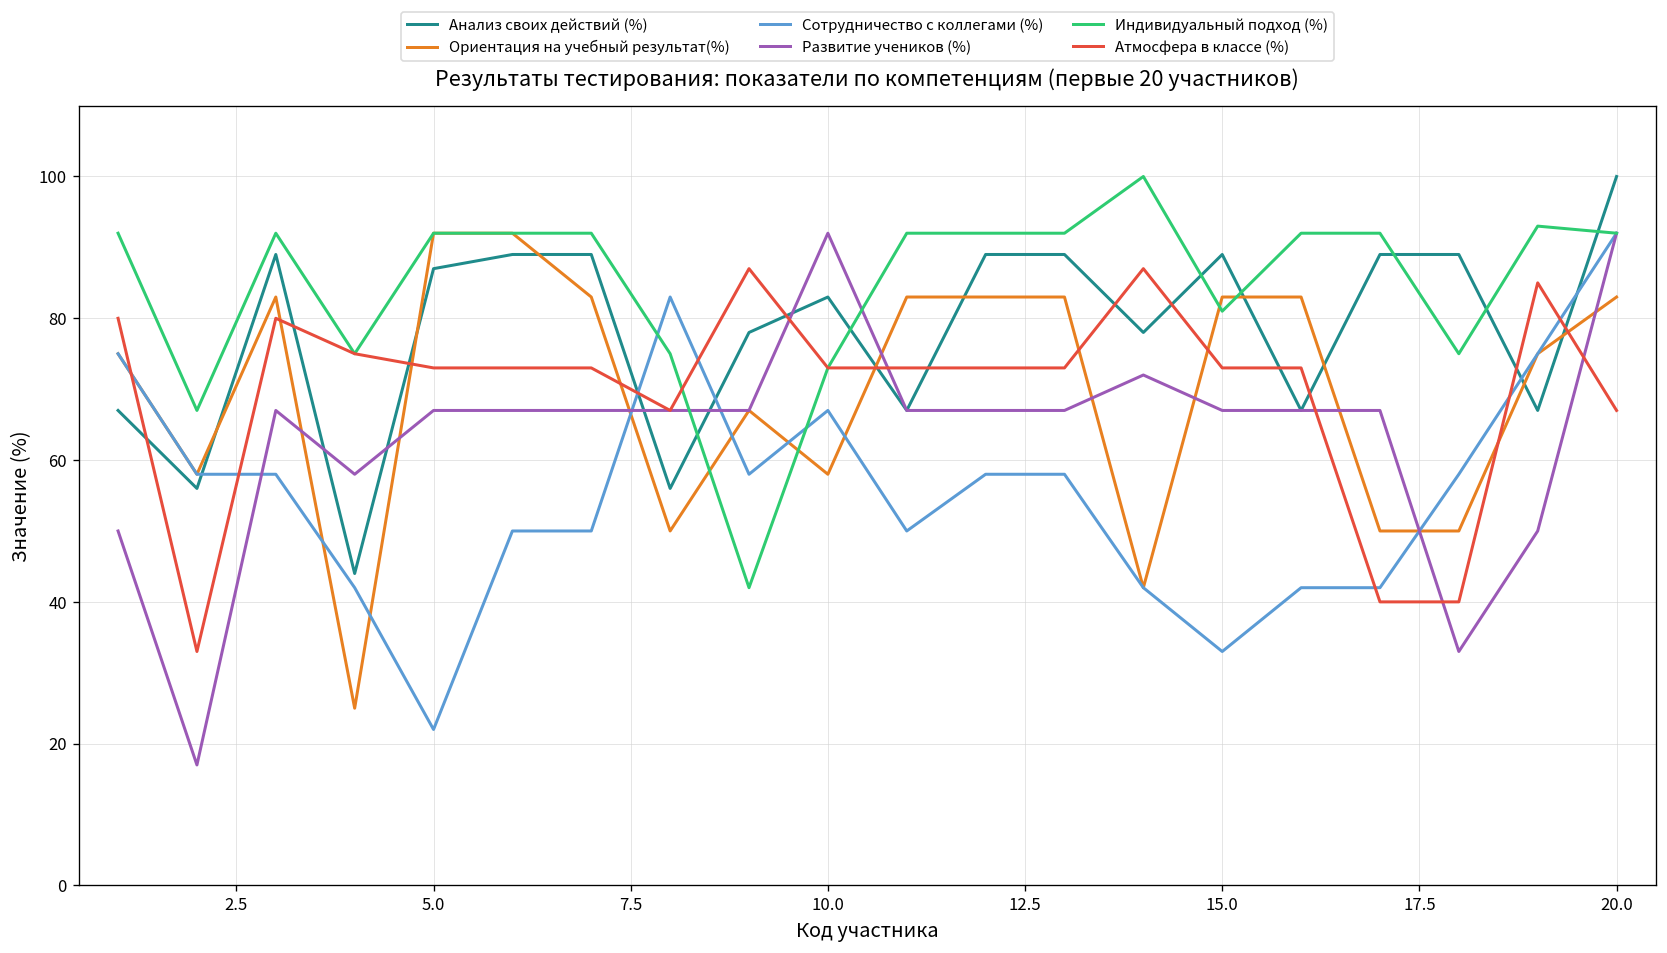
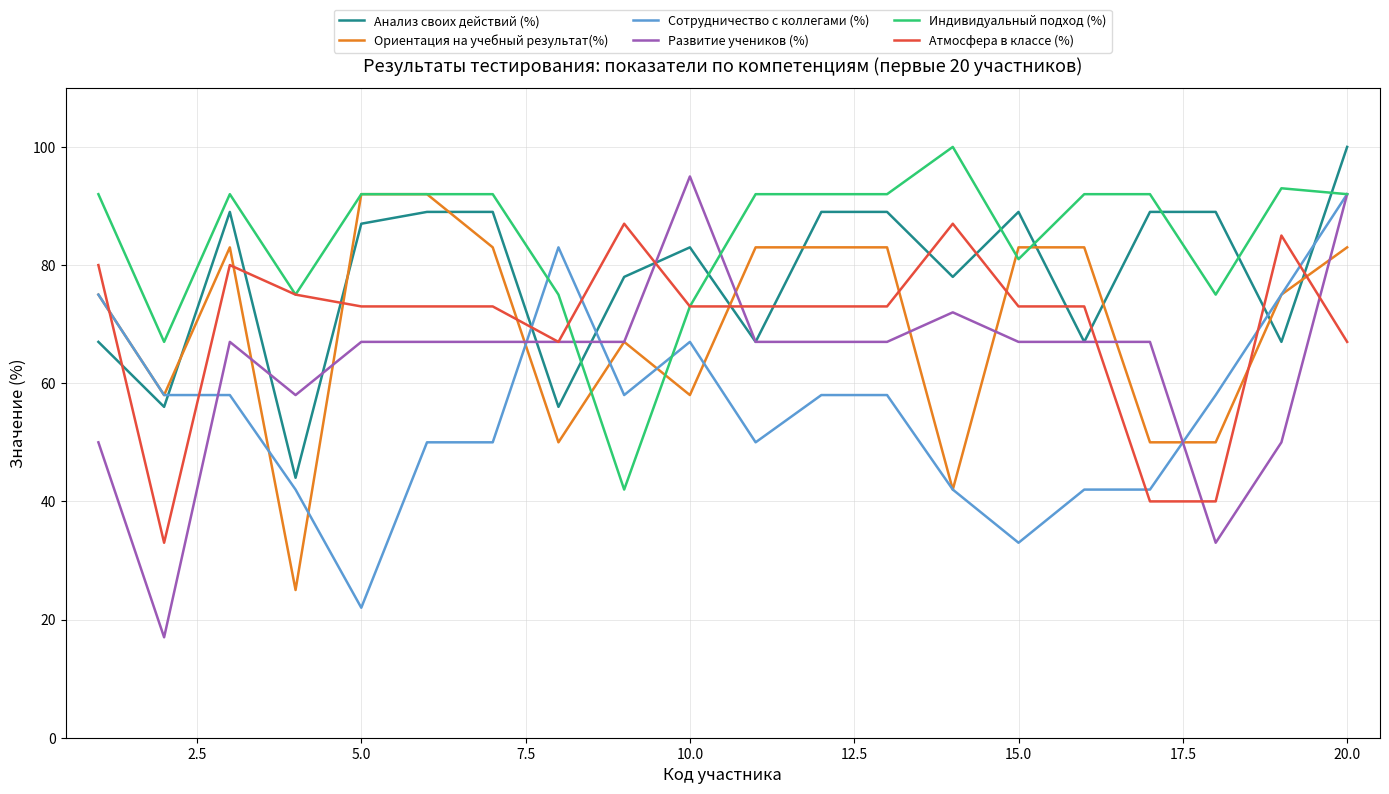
Развитие учеников (%), 10.0: 92 -> 95
